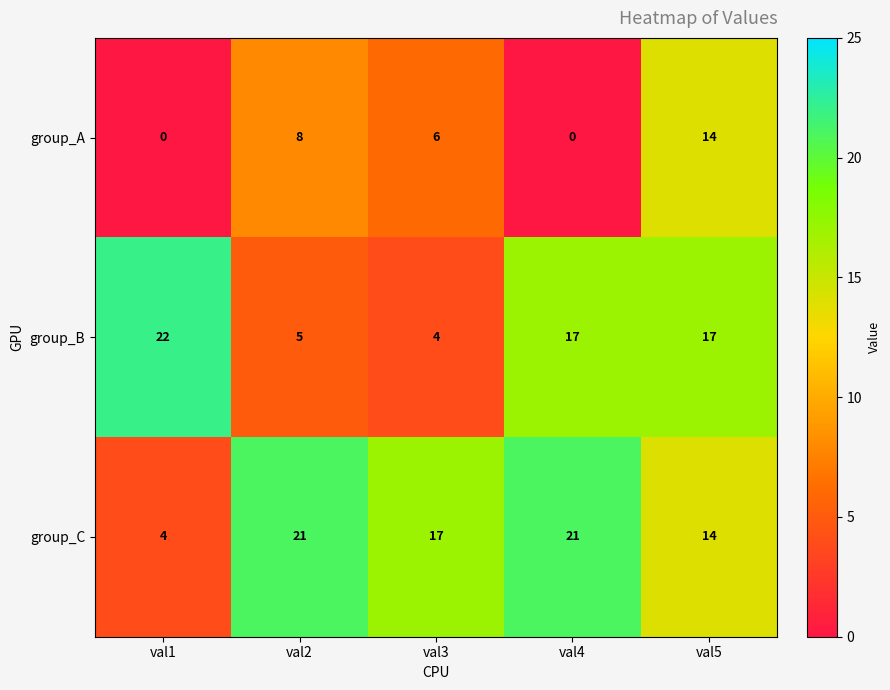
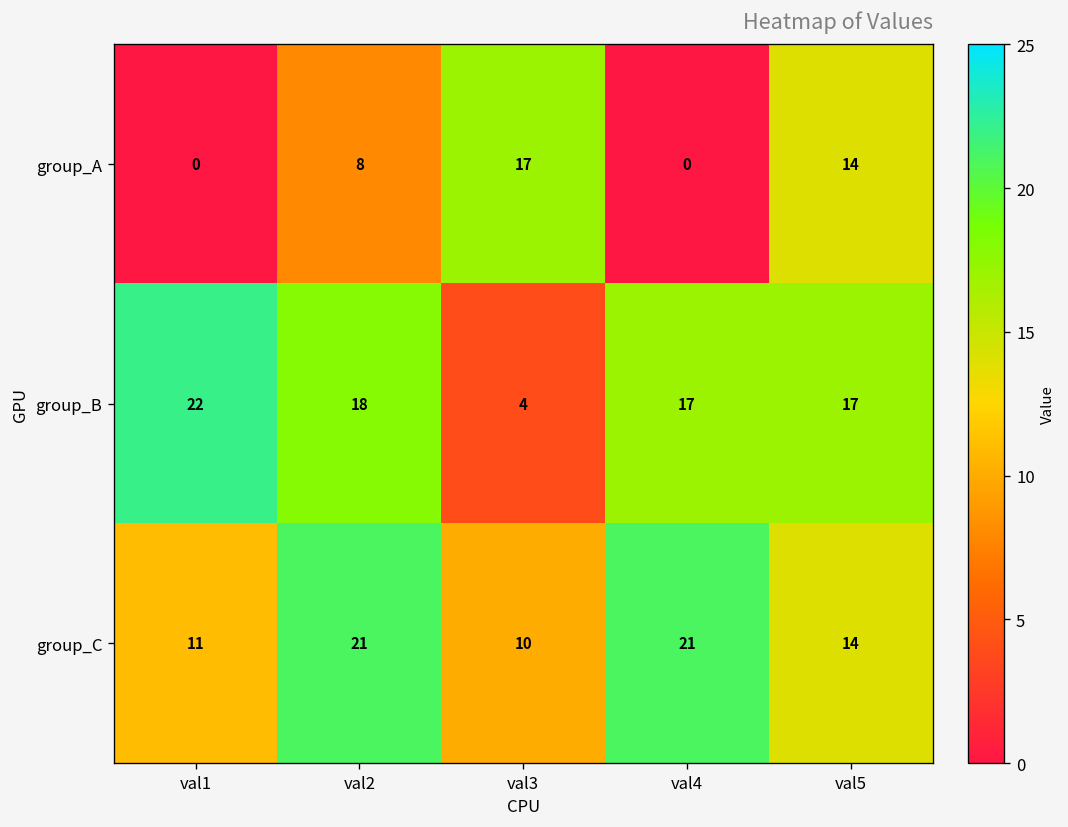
group_A, val3: 6 -> 17
group_B, val2: 5 -> 18
group_C, val1: 4 -> 11
group_C, val3: 17 -> 10
